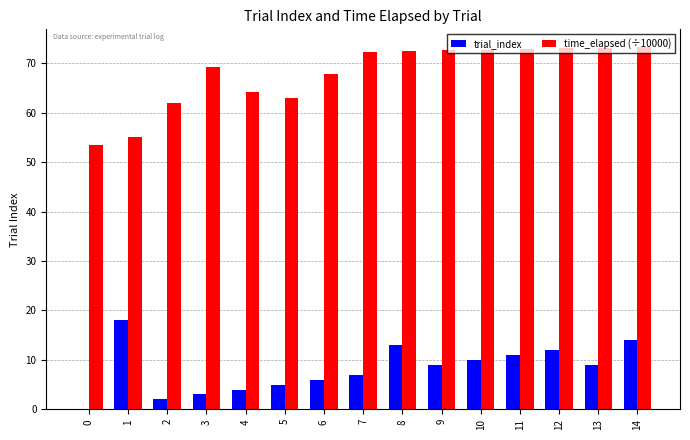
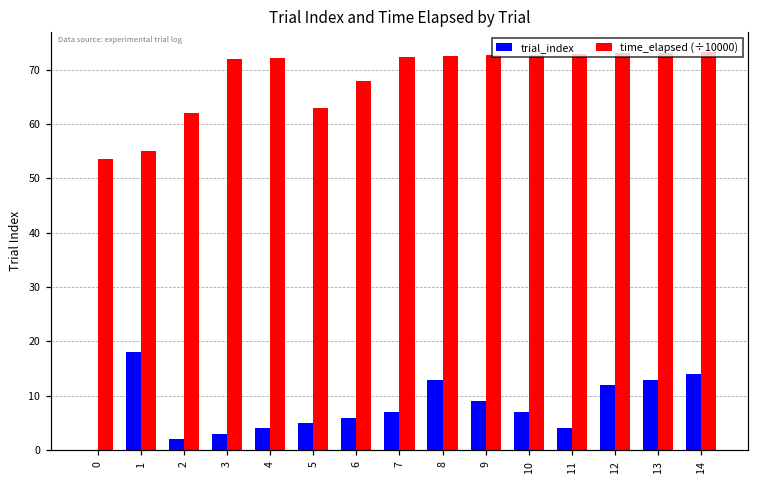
time_elapsed (÷10000), 3: 69 -> 72
time_elapsed (÷10000), 4: 64 -> 72
trial_index, 10: 10 -> 7
trial_index, 11: 11 -> 4
trial_index, 13: 9 -> 13
